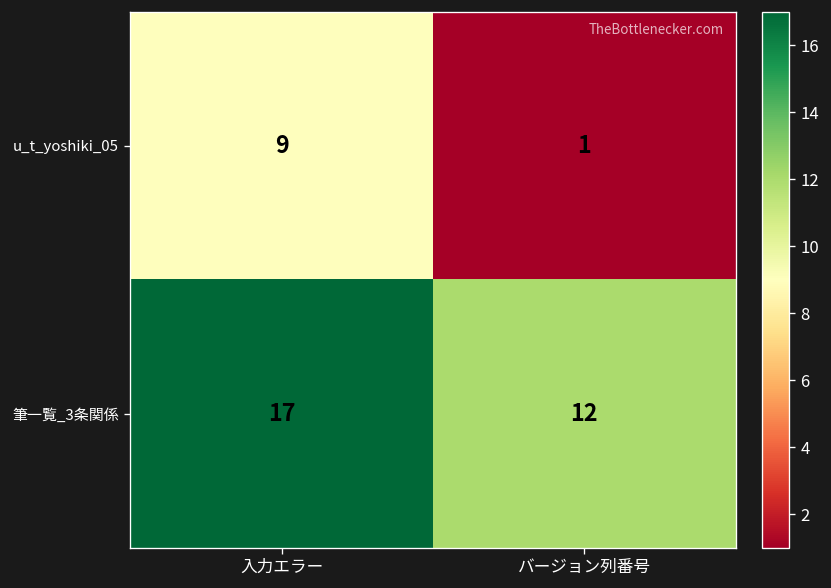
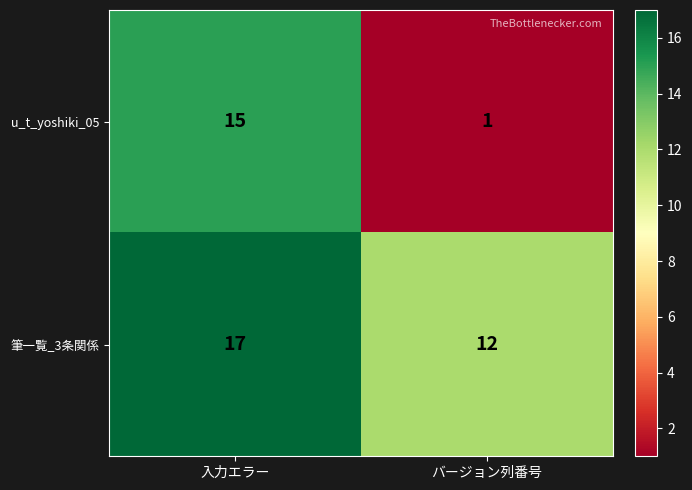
u_t_yoshiki_05, 入力エラー: 9 -> 15
